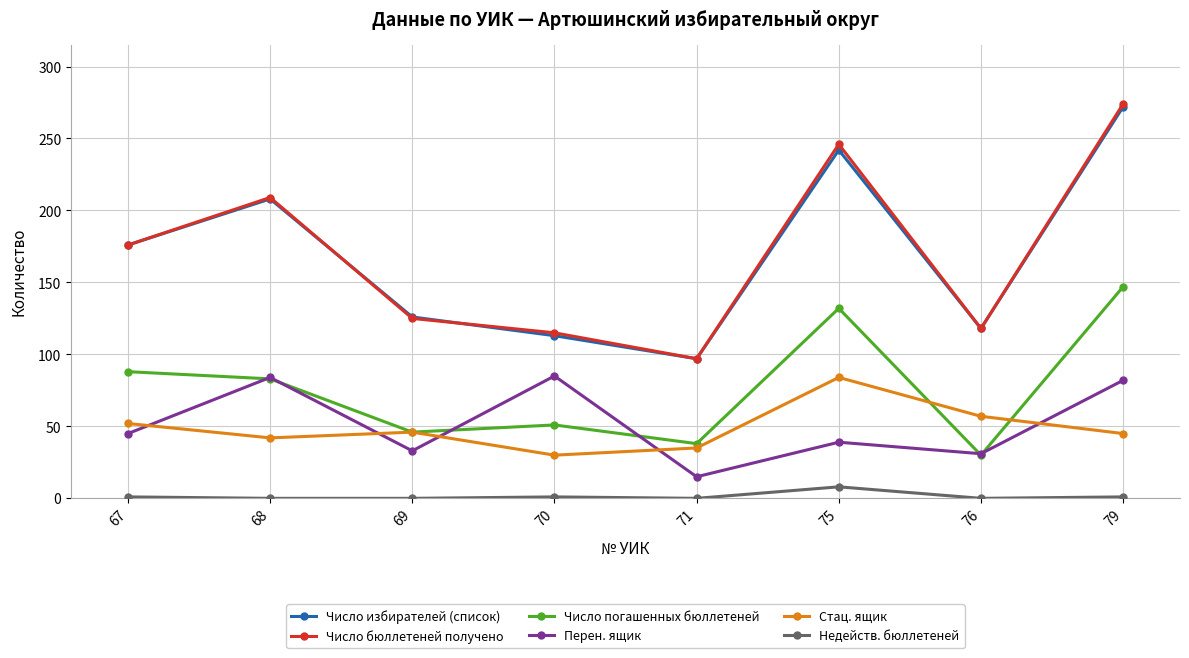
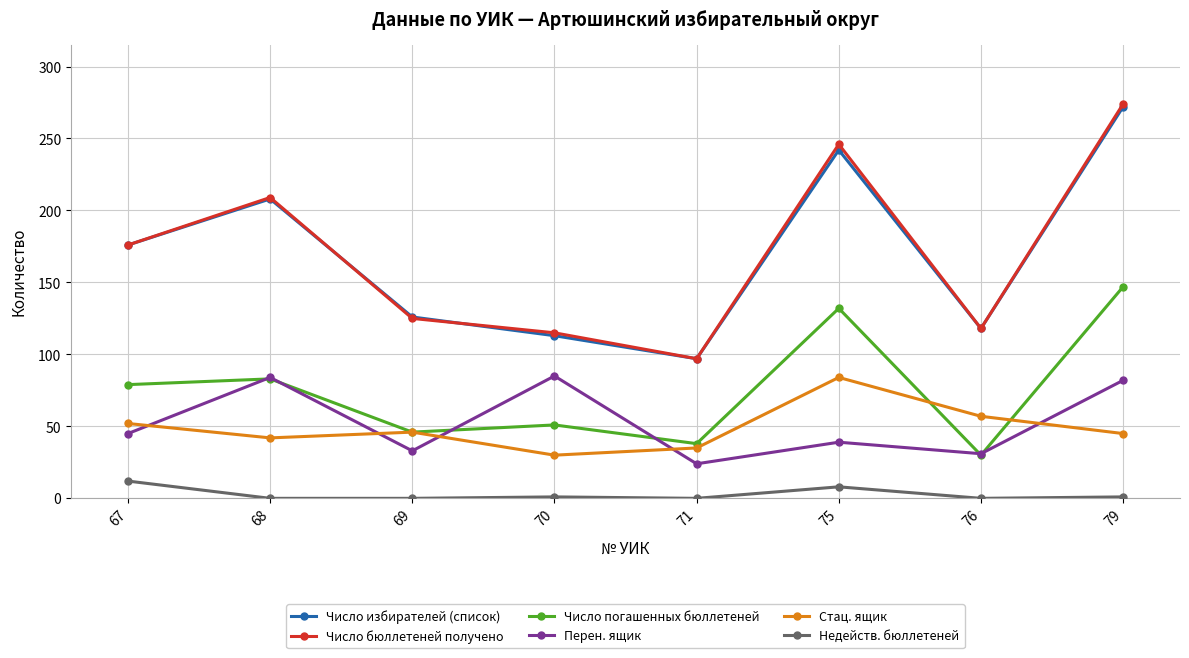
Число погашенных бюллетеней, 67: 88 -> 79
Недейств. бюллетеней, 67: 1 -> 12
Перен. ящик, 71: 15 -> 24
